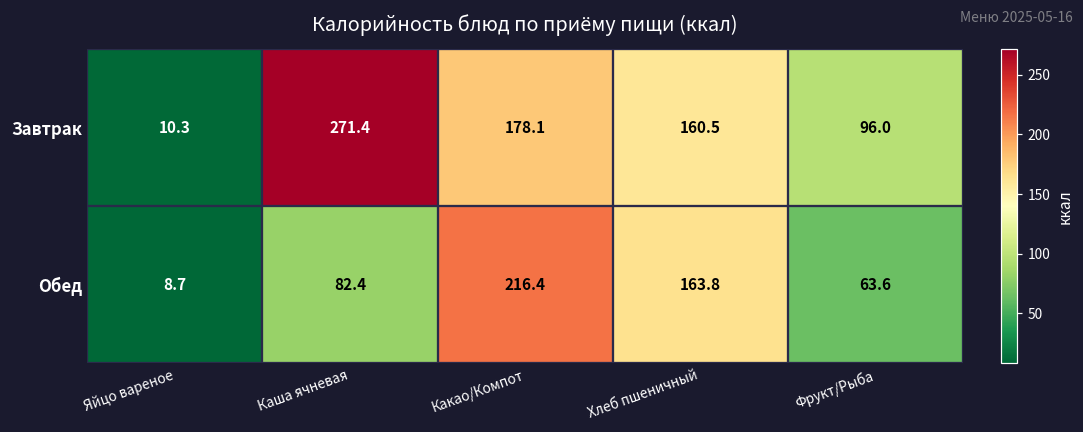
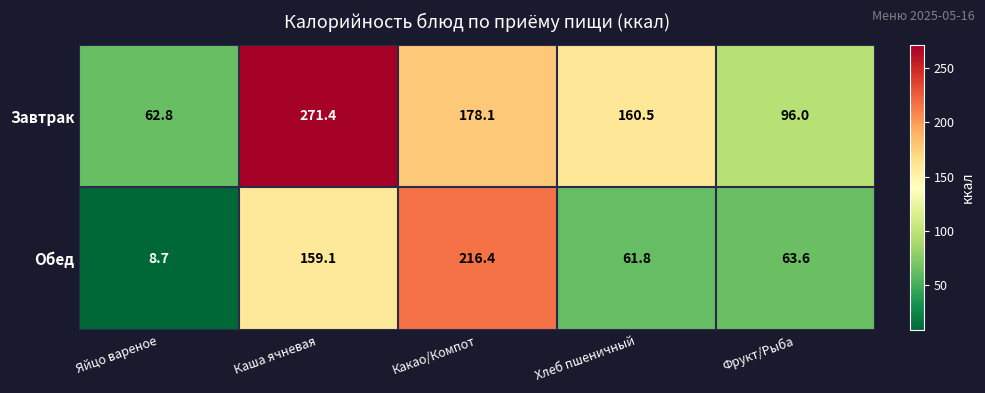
Завтрак, Яйцо вареное: 10.3 -> 62.8
Обед, Каша ячневая: 82.4 -> 159.1
Обед, Хлеб пшеничный: 163.8 -> 61.8
